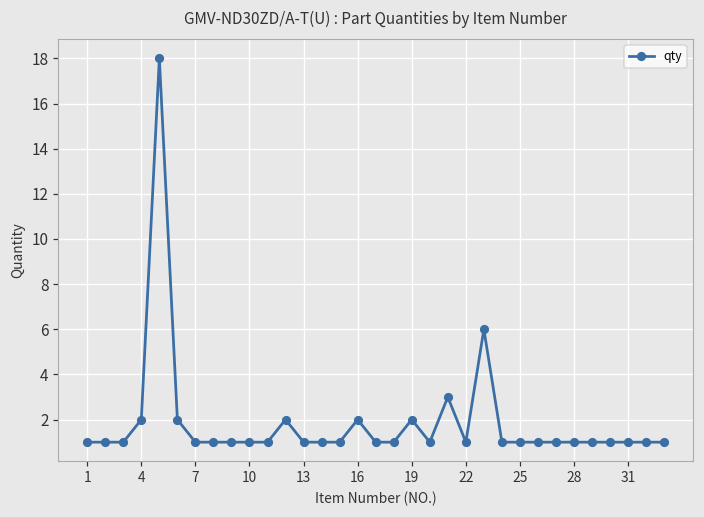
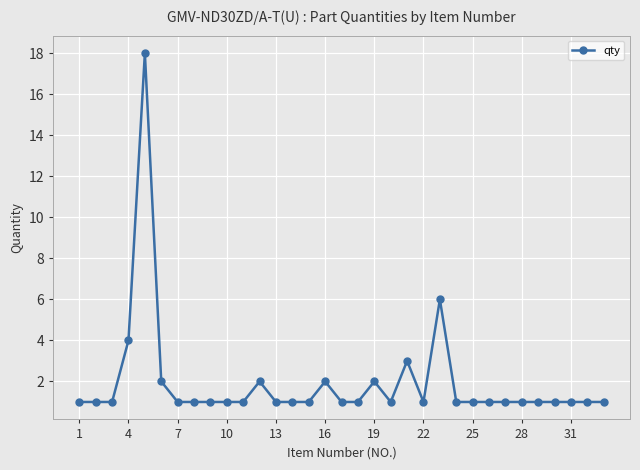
4: 2 -> 4
